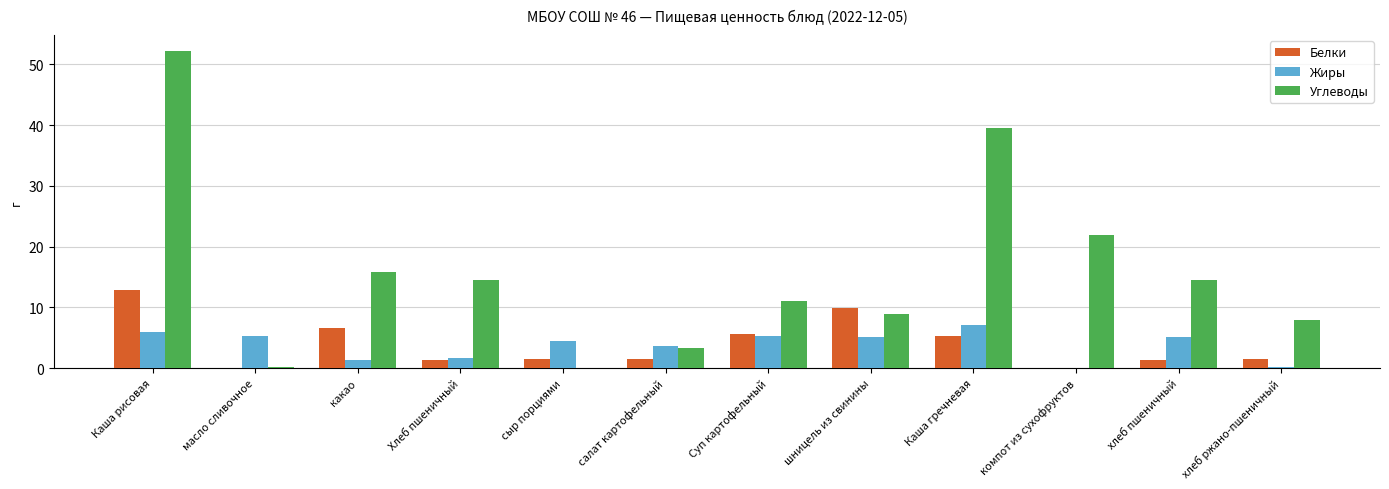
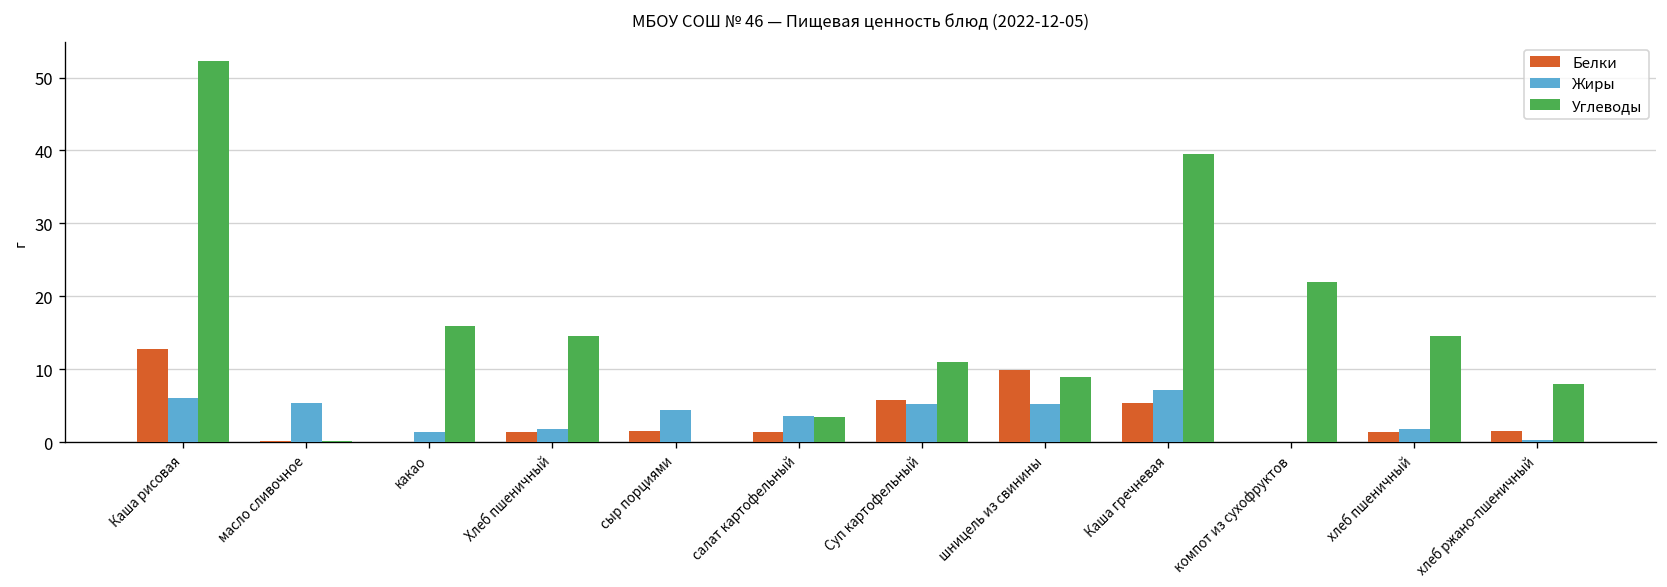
Белки, какао: 7 -> 0
Жиры, хлеб пшеничный: 5 -> 2
